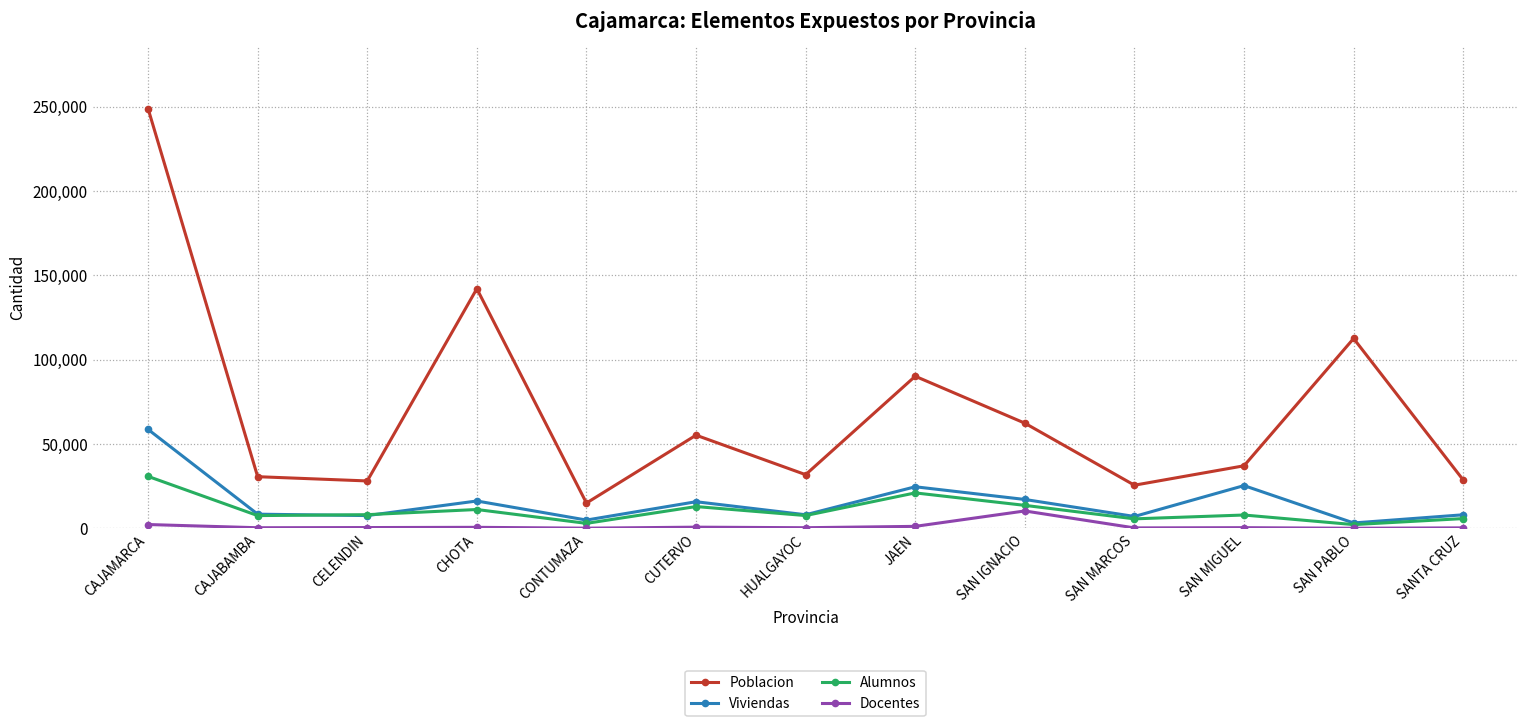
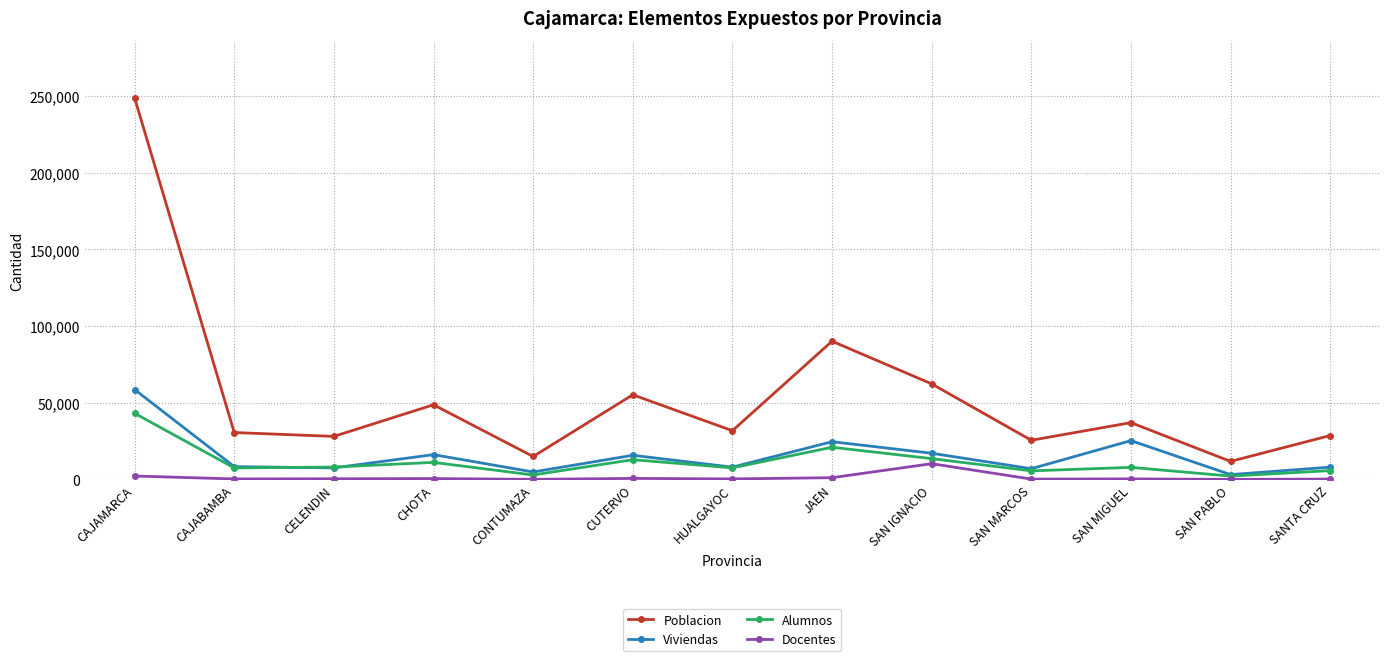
Alumnos, CAJAMARCA: 31,000 -> 43,000
Poblacion, CHOTA: 142,000 -> 49,000
Poblacion, SAN PABLO: 113,000 -> 12,000
